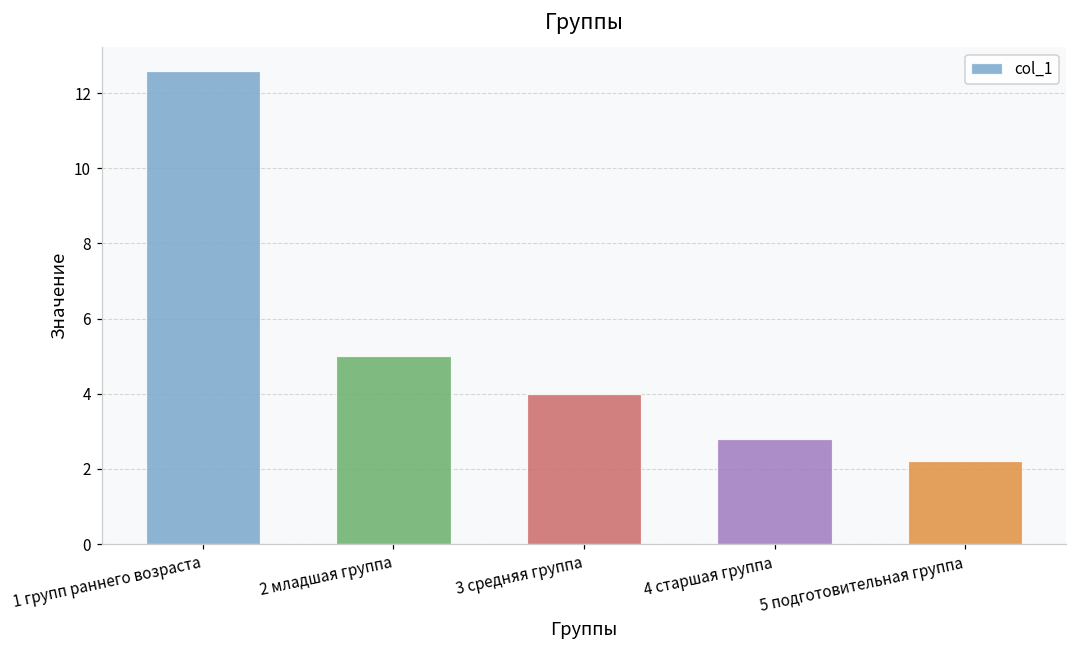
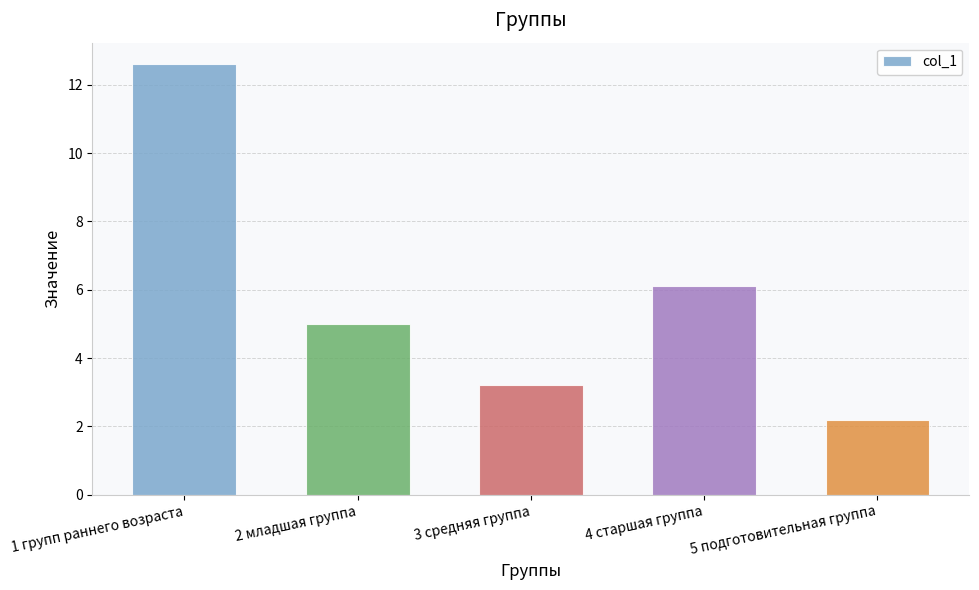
3 средняя группа: 4.0 -> 3.2
4 старшая группа: 2.8 -> 6.1
